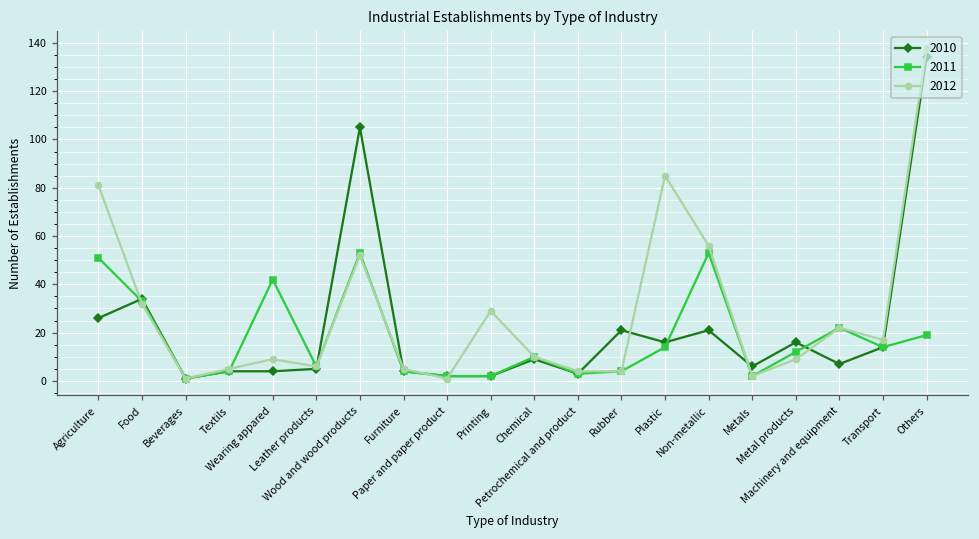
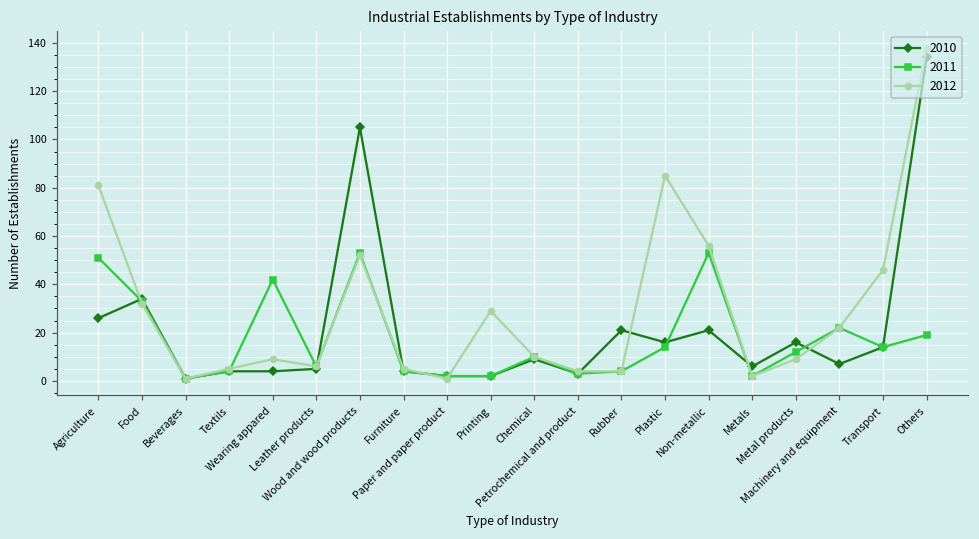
2012, Transport: 17 -> 46
